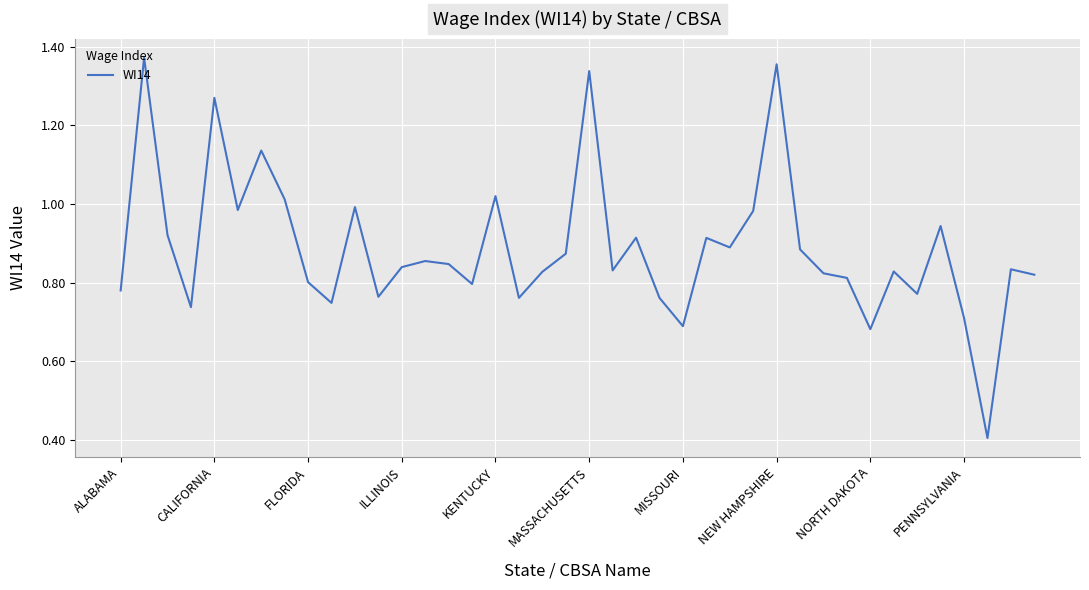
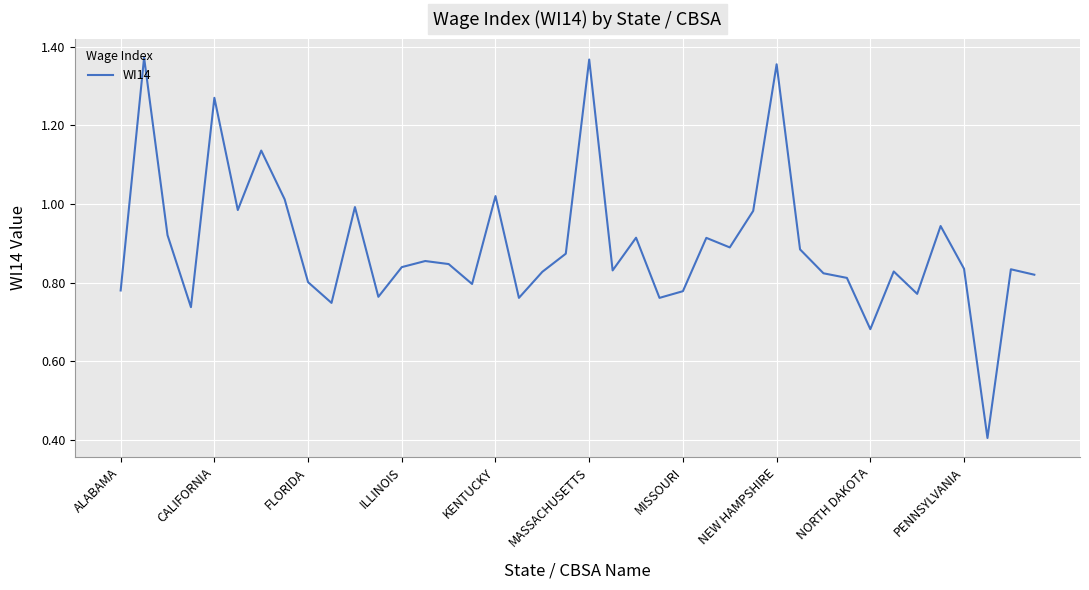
MASSACHUSETTS: 1.34 -> 1.37
MISSOURI: 0.69 -> 0.78
PENNSYLVANIA: 0.71 -> 0.84
